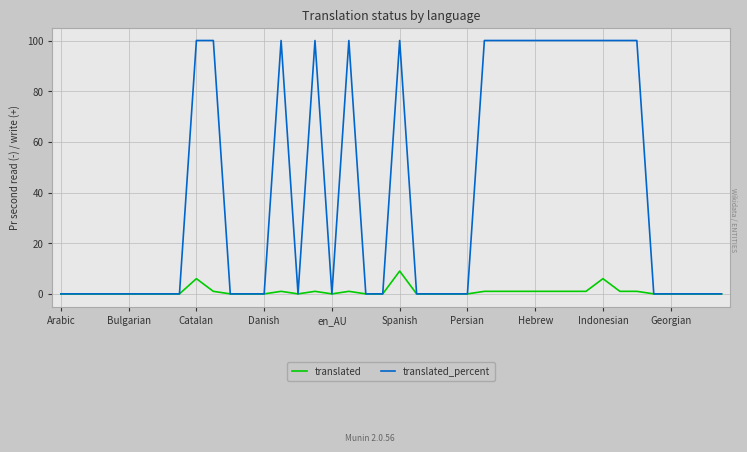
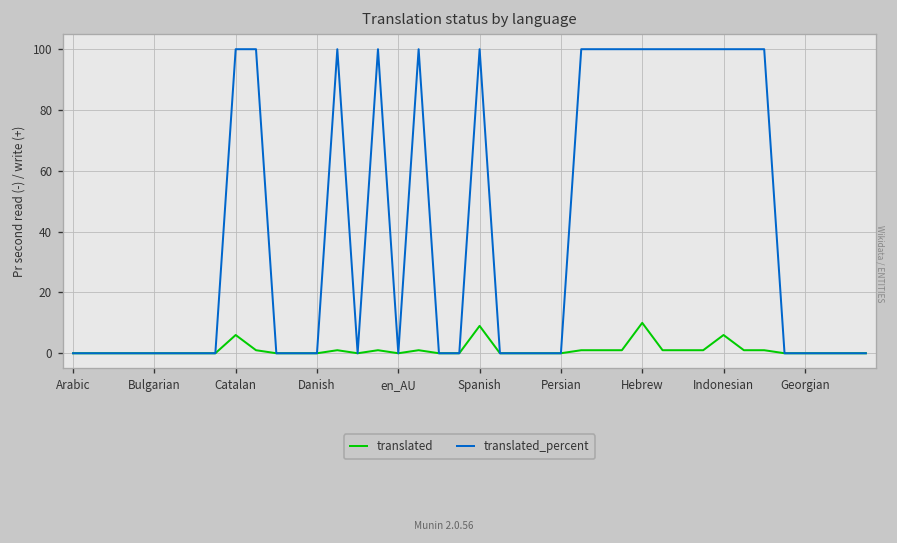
translated, Hebrew: 1 -> 10
